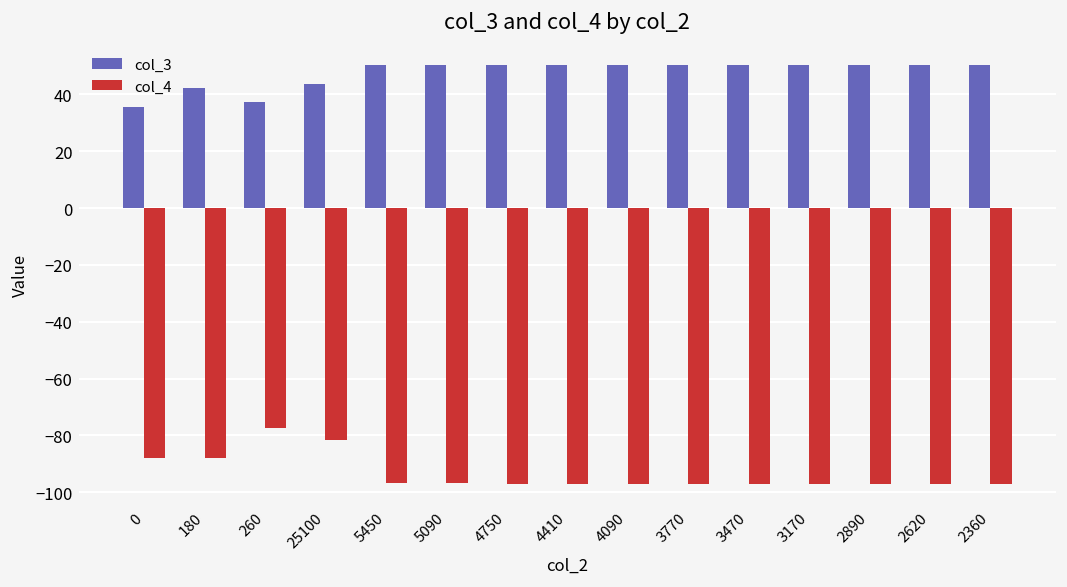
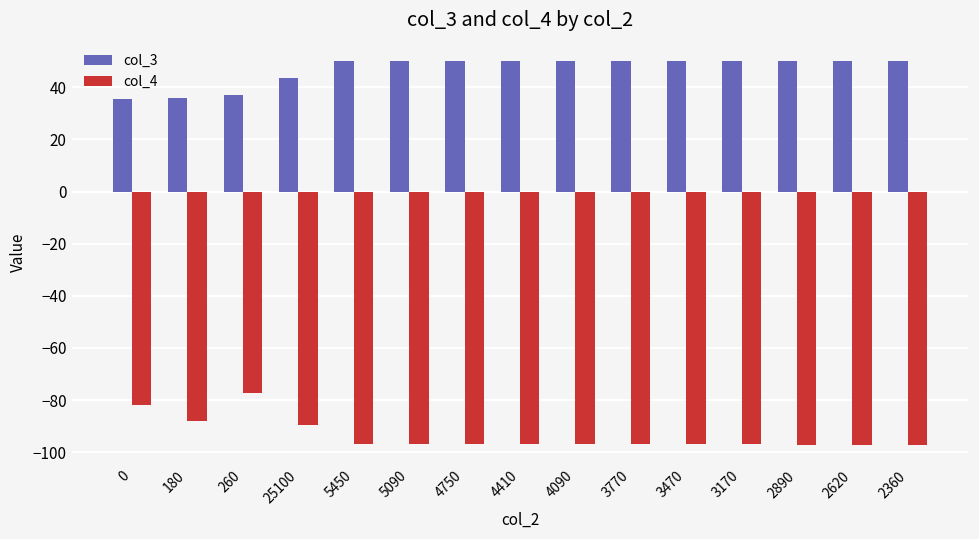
col_4, 0: -88 -> -82
col_3, 180: 42 -> 36
col_4, 25100: -82 -> -90
